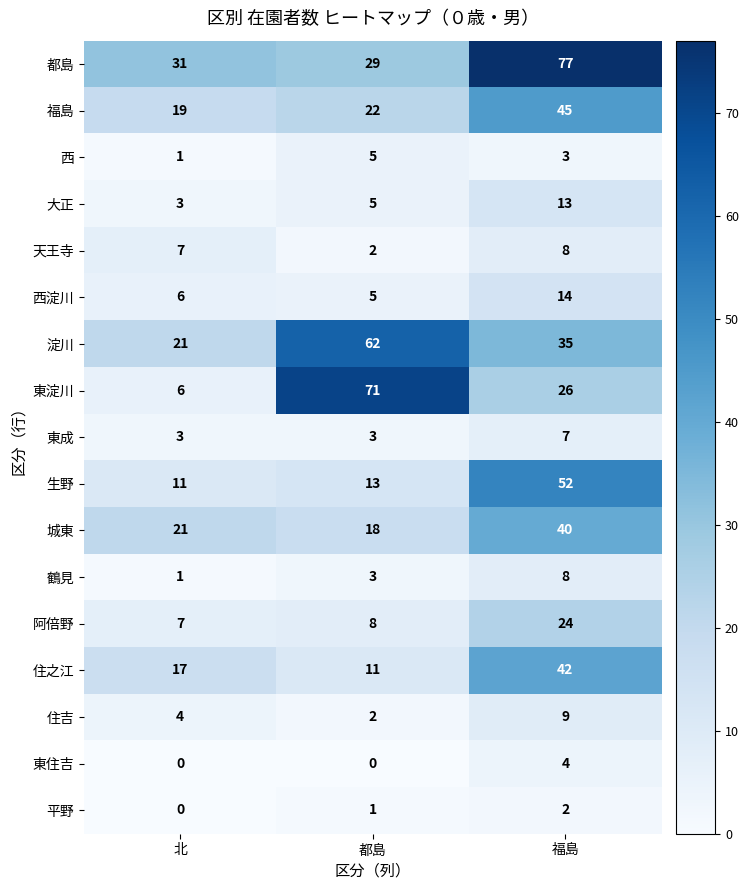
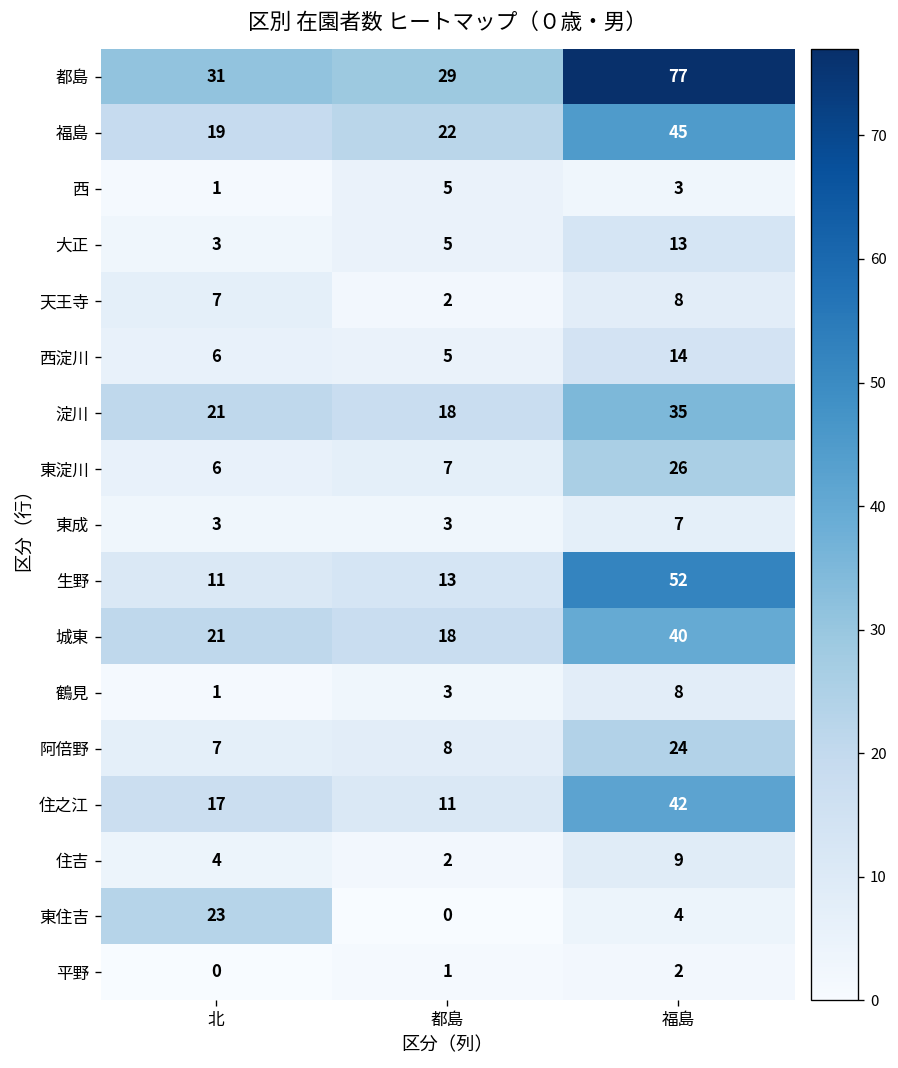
淀川, 都島: 62 -> 18
東淀川, 都島: 71 -> 7
東住吉, 北: 0 -> 23
